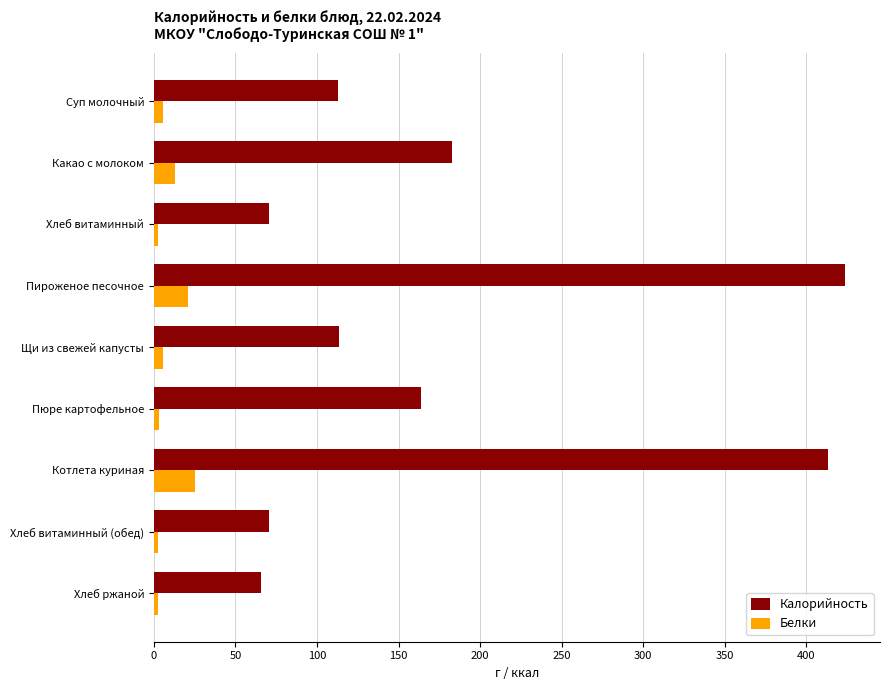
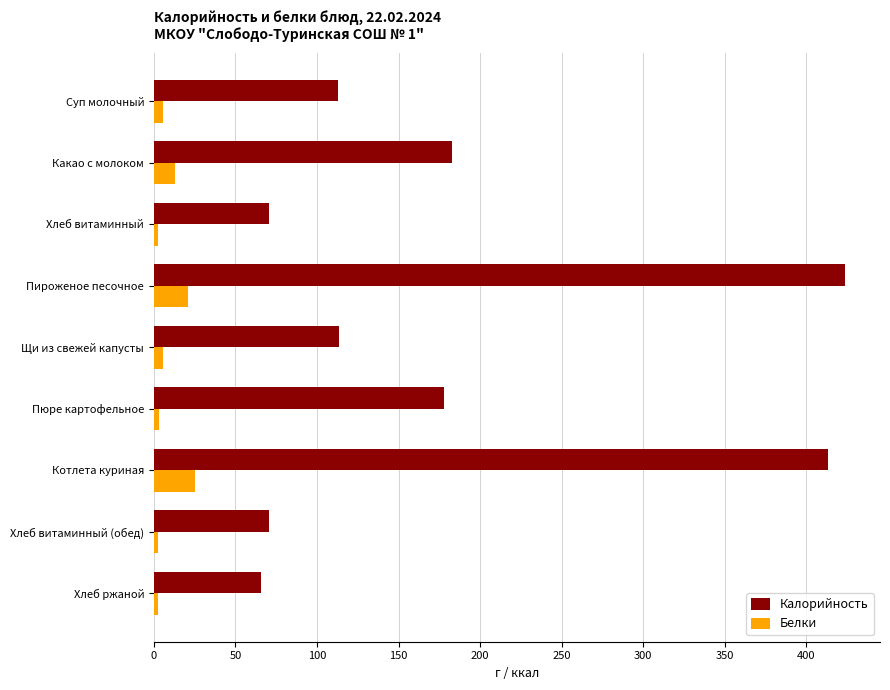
Калорийность, Пюре картофельное: 164 -> 178
